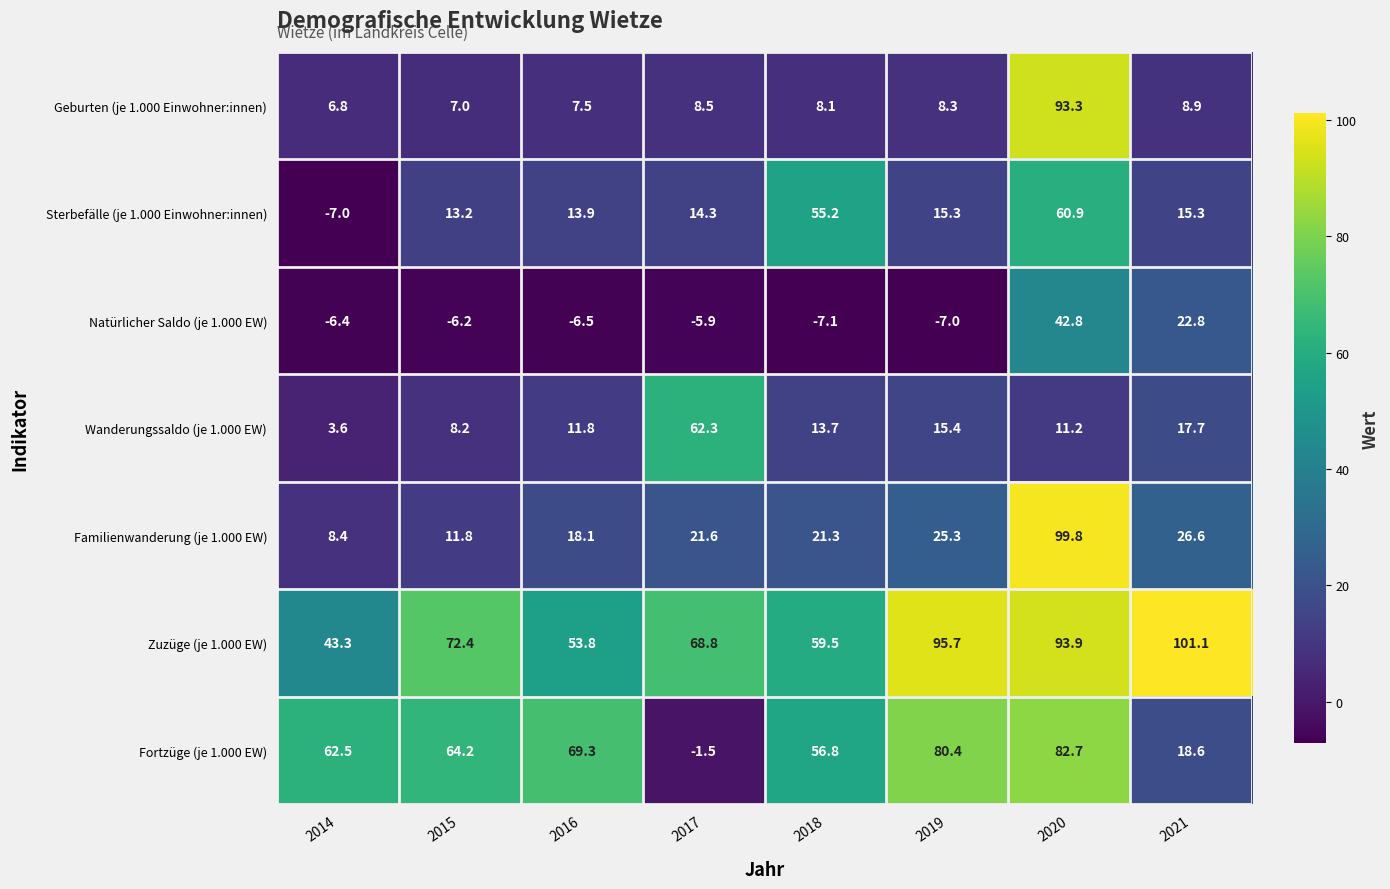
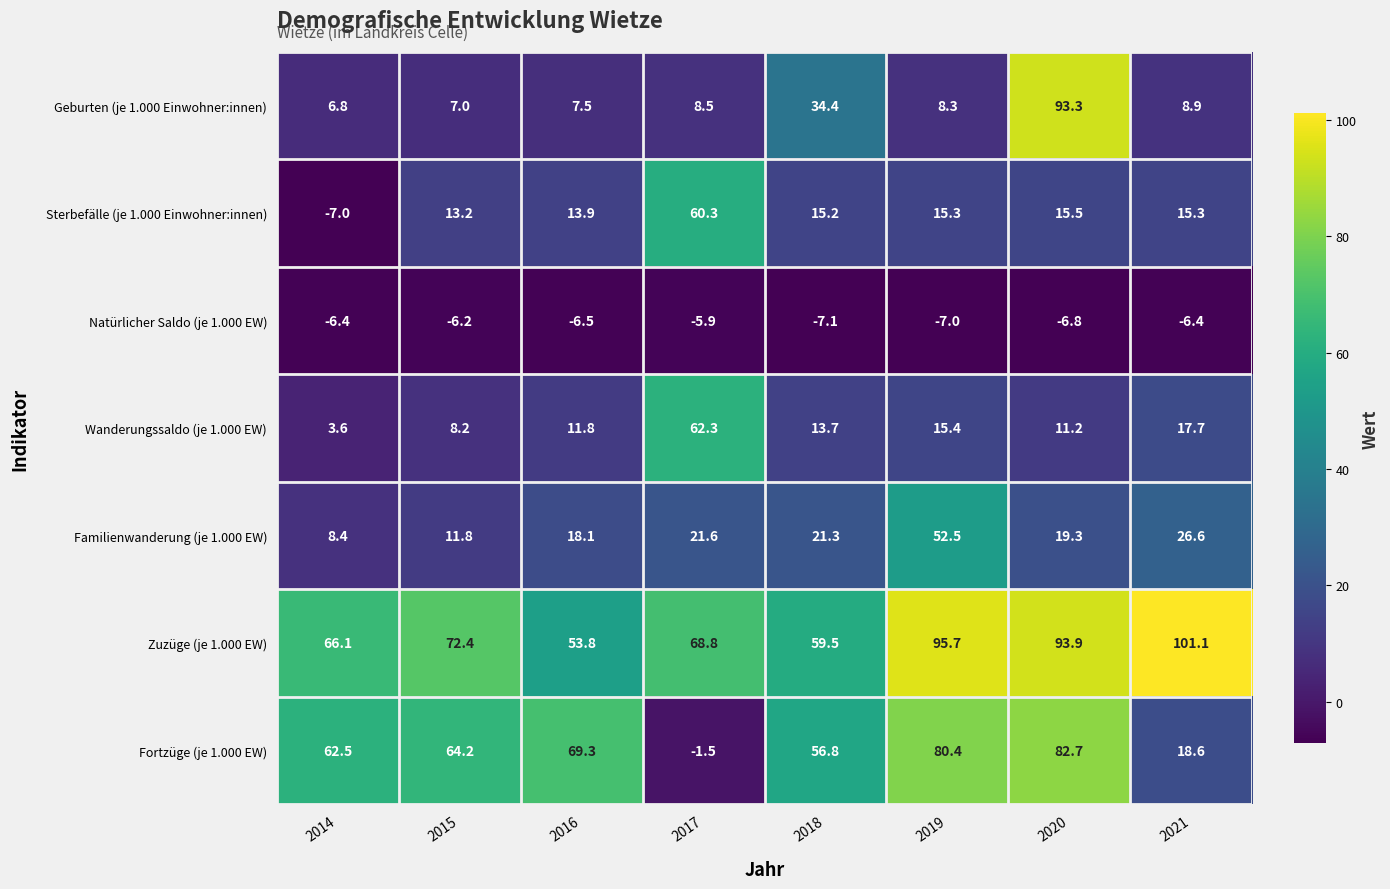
Geburten (je 1.000 Einwohner:innen), 2018: 8.1 -> 34.4
Sterbefälle (je 1.000 Einwohner:innen), 2017: 14.3 -> 60.3
Sterbefälle (je 1.000 Einwohner:innen), 2018: 55.2 -> 15.2
Sterbefälle (je 1.000 Einwohner:innen), 2020: 60.9 -> 15.5
Natürlicher Saldo (je 1.000 EW), 2020: 42.8 -> -6.8
Natürlicher Saldo (je 1.000 EW), 2021: 22.8 -> -6.4
Familienwanderung (je 1.000 EW), 2019: 25.3 -> 52.5
Familienwanderung (je 1.000 EW), 2020: 99.8 -> 19.3
Zuzüge (je 1.000 EW), 2014: 43.3 -> 66.1
